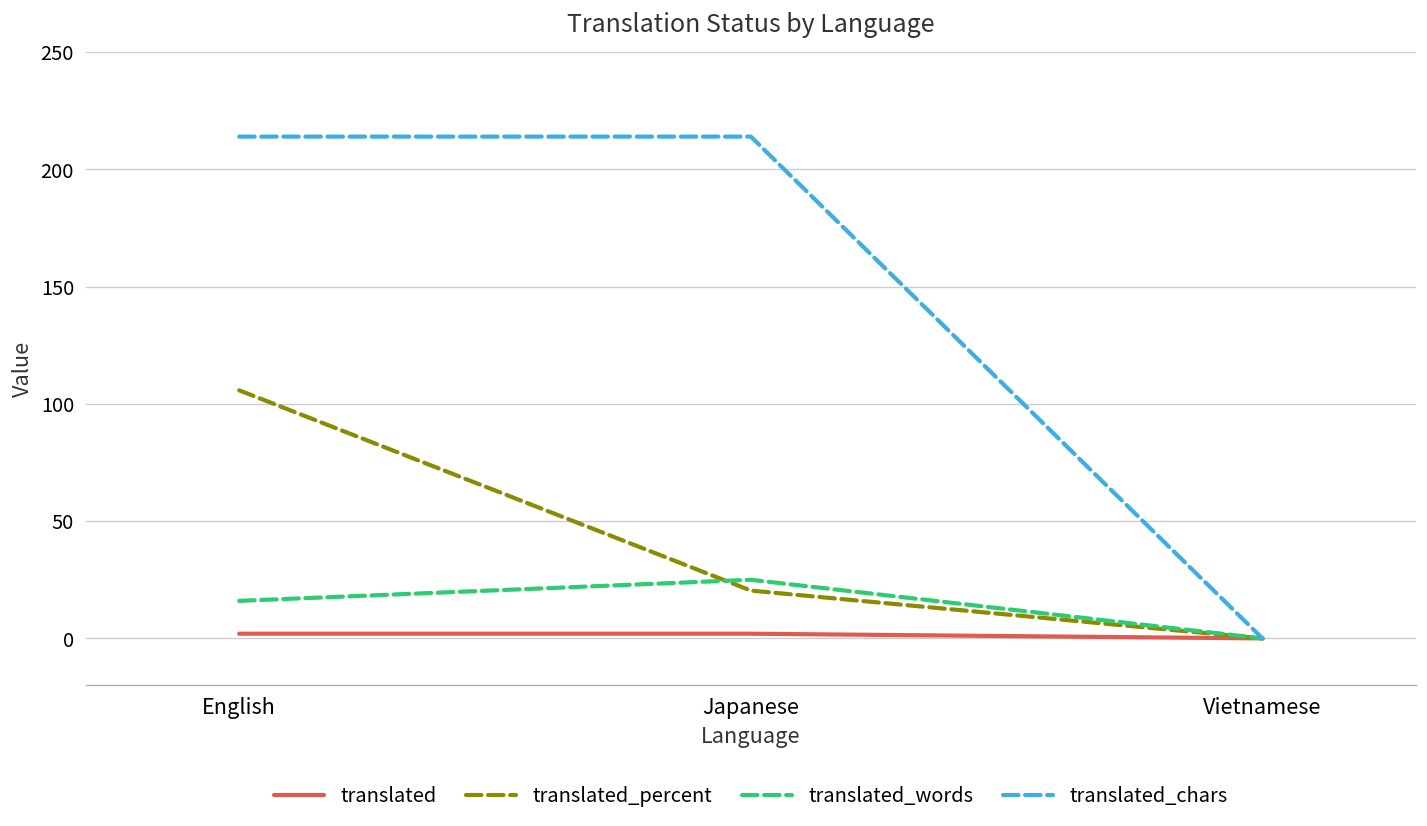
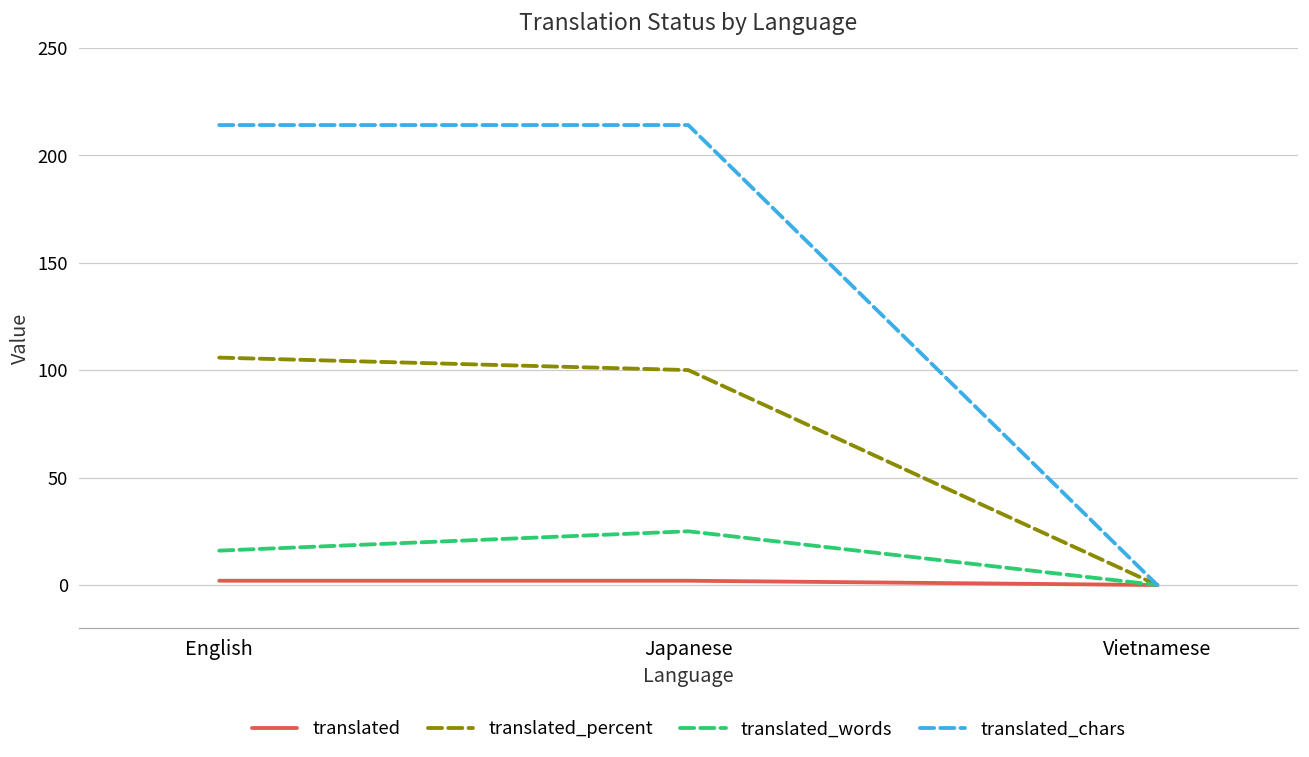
translated_percent, Japanese: 20 -> 100
